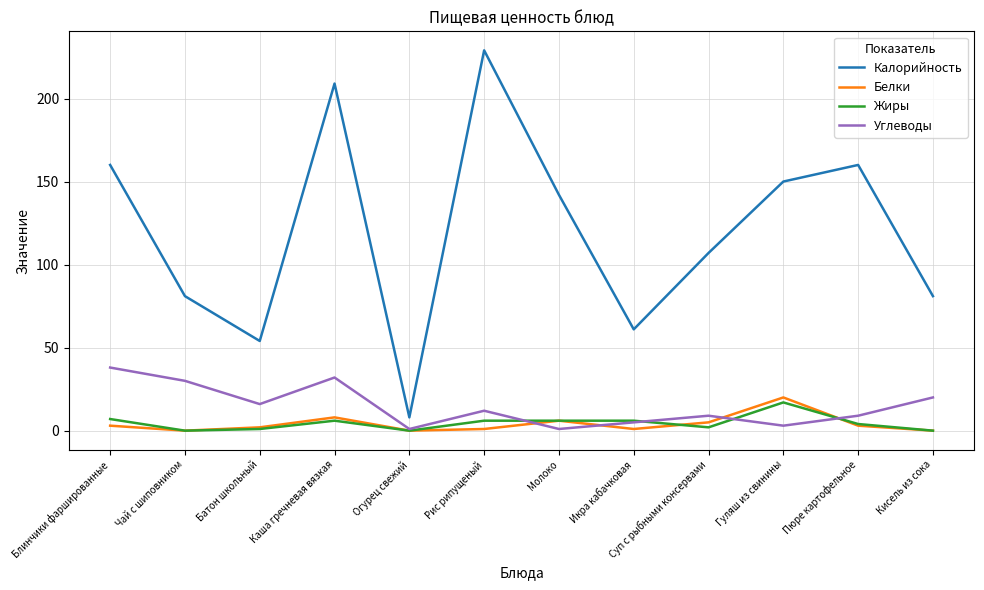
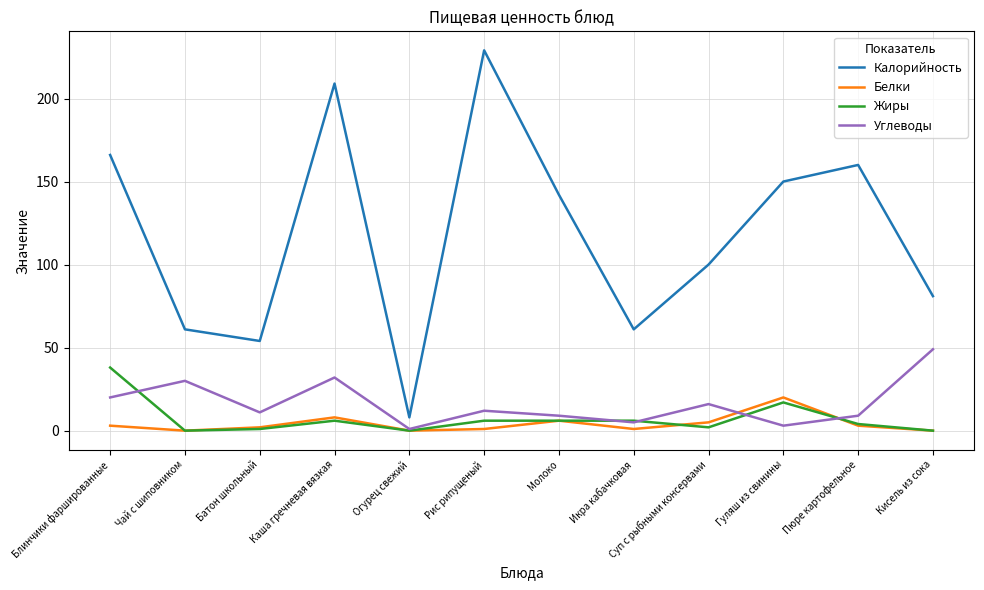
Калорийность, Блинчики фаршированные: 160 -> 166
Жиры, Блинчики фаршированные: 7 -> 38
Углеводы, Блинчики фаршированные: 38 -> 20
Калорийность, Чай с шиповником: 81 -> 61
Углеводы, Батон школьный: 16 -> 11
Углеводы, Молоко: 1 -> 9
Калорийность, Суп с рыбными консервами: 107 -> 100
Углеводы, Суп с рыбными консервами: 9 -> 16
Углеводы, Кисель из сока: 20 -> 49
